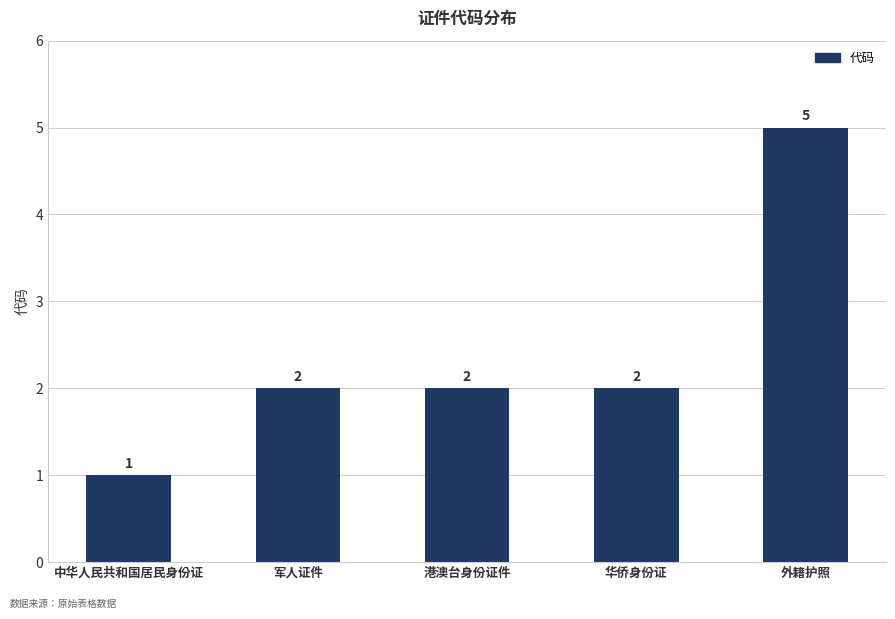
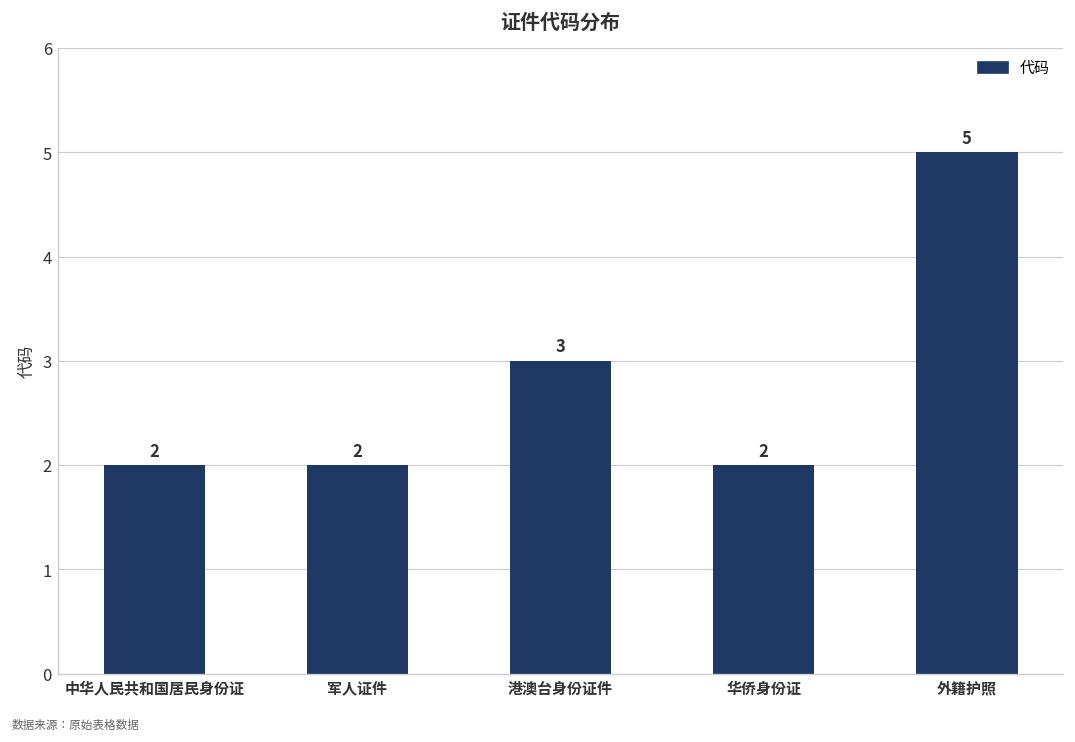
中华人民共和国居民身份证: 1 -> 2
港澳台身份证件: 2 -> 3
